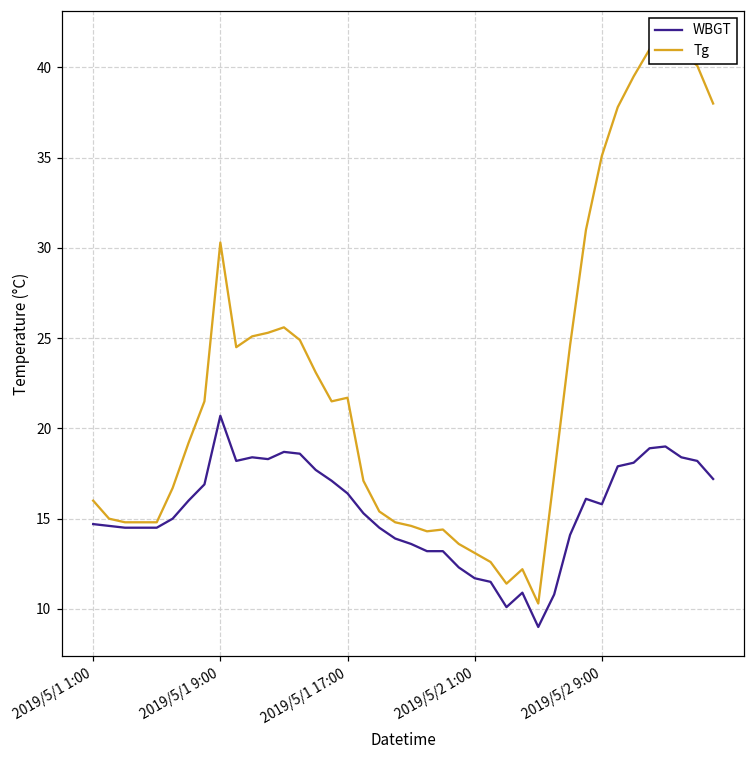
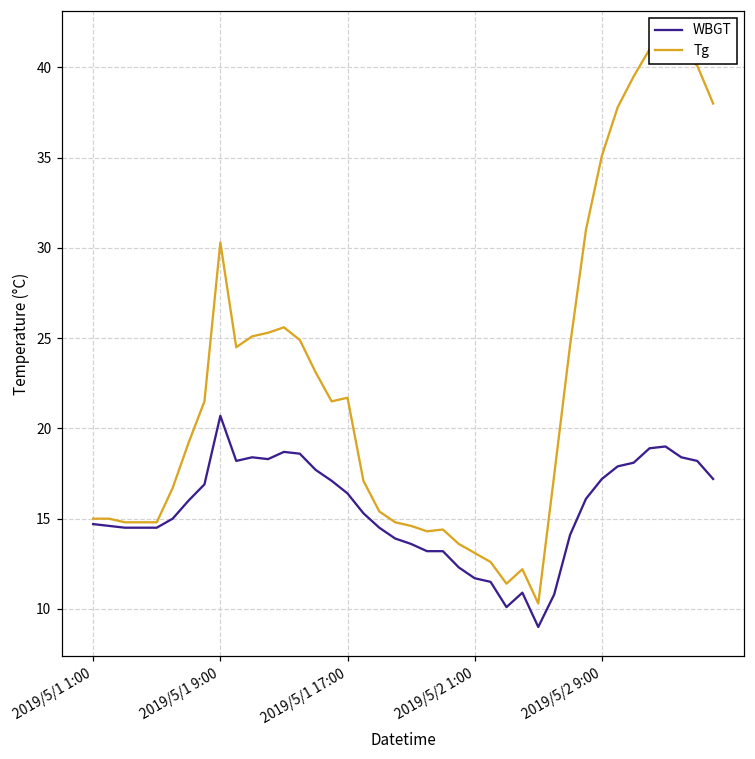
Tg, 2019/5/1 1:00: 16 -> 15
WBGT, 2019/5/2 9:00: 15.8 -> 17.2
